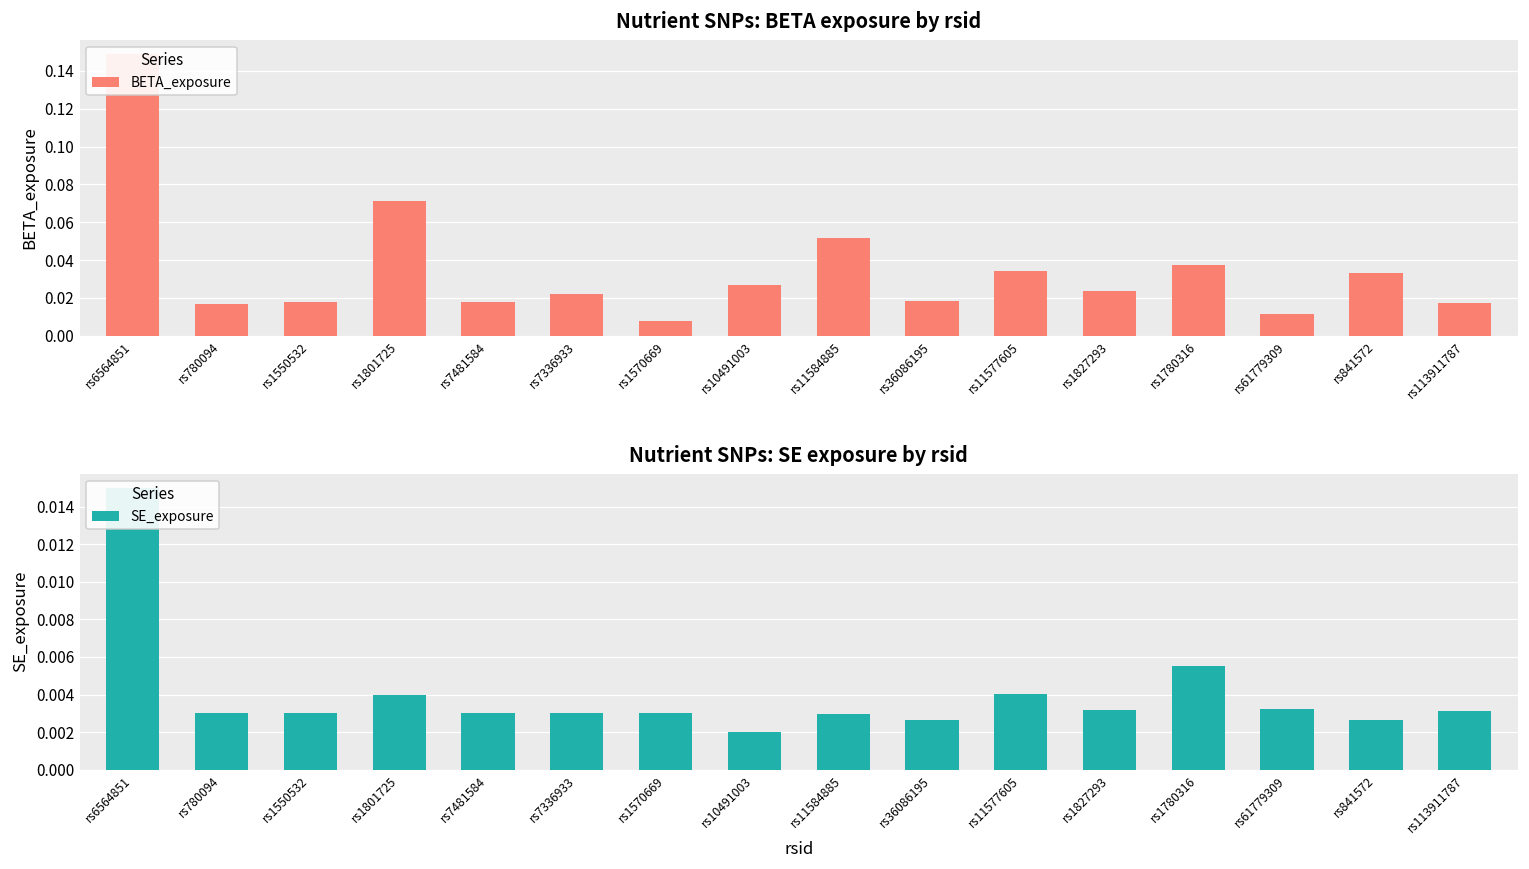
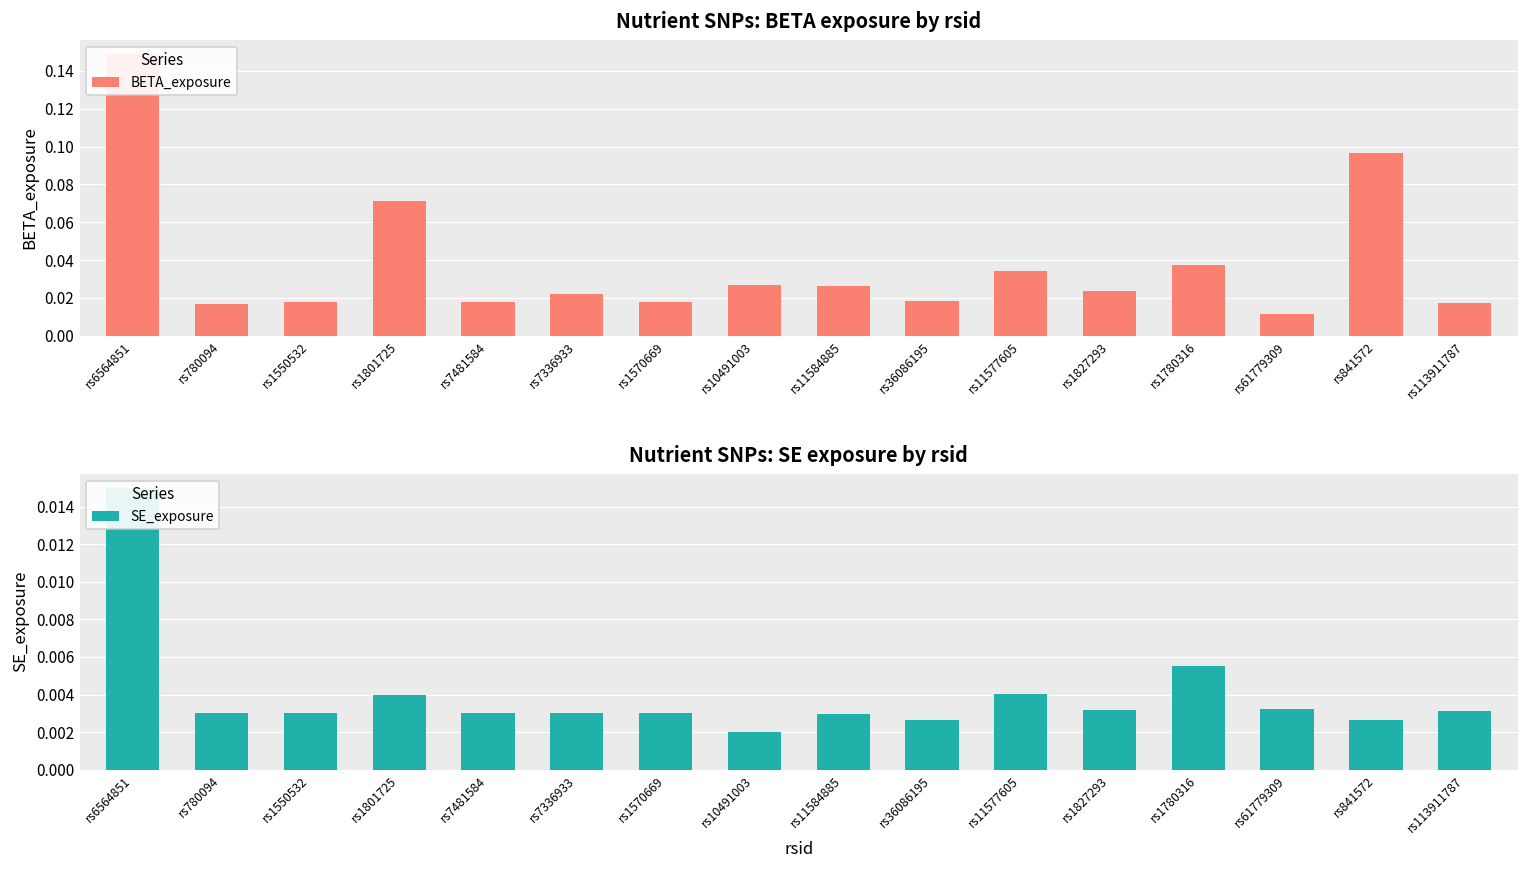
Nutrient SNPs: BETA exposure by rsid, rs1570669: 0.008 -> 0.018
Nutrient SNPs: BETA exposure by rsid, rs11584885: 0.052 -> 0.026
Nutrient SNPs: BETA exposure by rsid, rs841572: 0.033 -> 0.097
